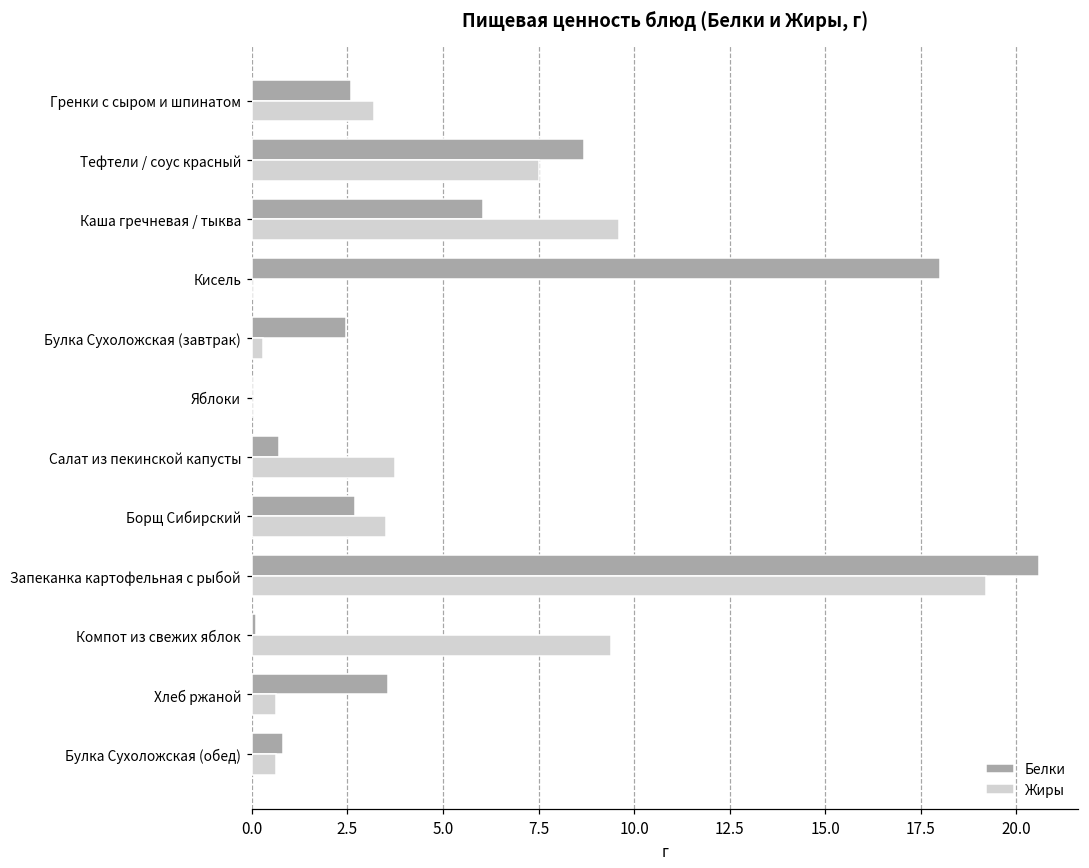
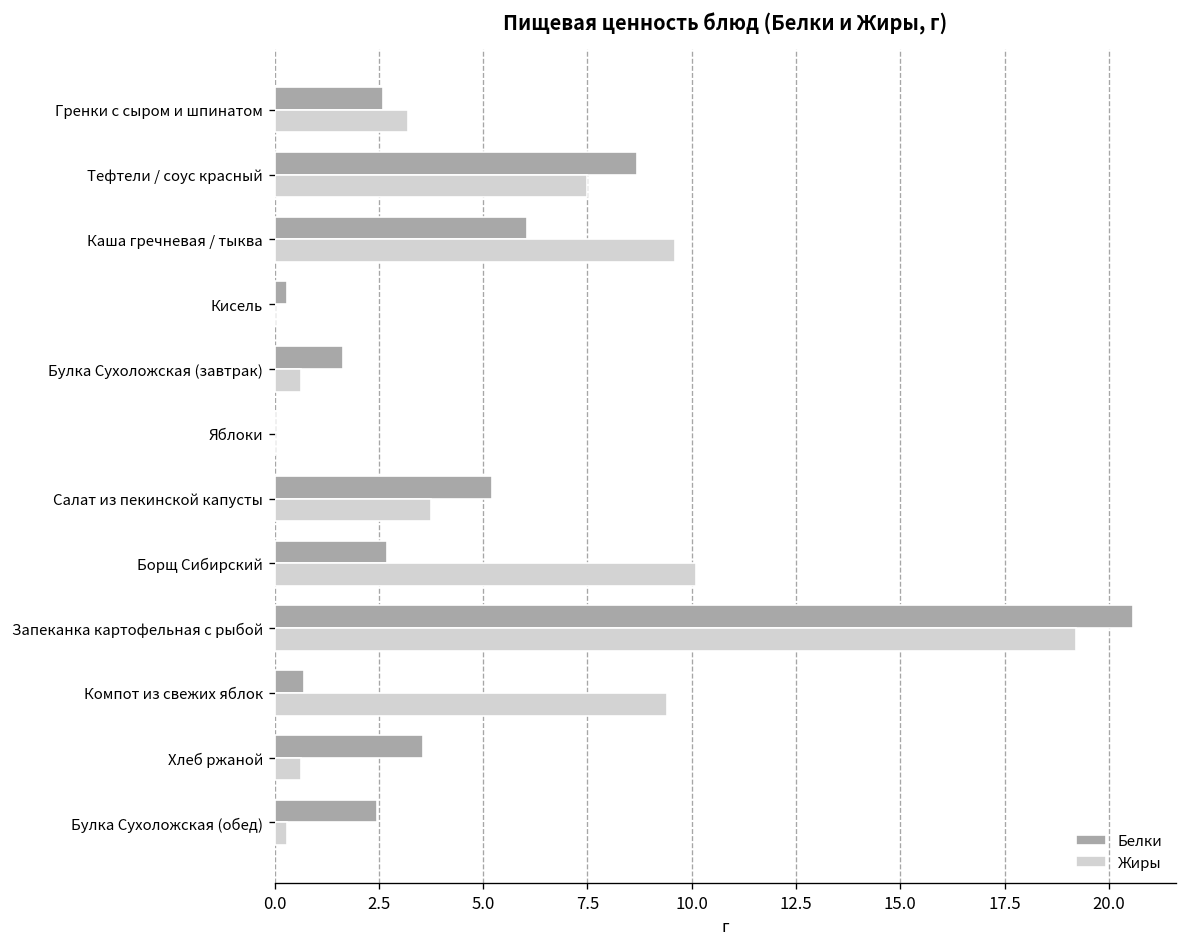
Белки, Кисель: 18.0 -> 0.3
Белки, Булка Сухоложская (завтрак): 2.5 -> 1.6
Жиры, Булка Сухоложская (завтрак): 0.3 -> 0.6
Белки, Салат из пекинской капусты: 0.7 -> 5.2
Жиры, Борщ Сибирский: 3.5 -> 10.1
Белки, Компот из свежих яблок: 0.1 -> 0.7
Белки, Булка Сухоложская (обед): 0.8 -> 2.5
Жиры, Булка Сухоложская (обед): 0.6 -> 0.3
